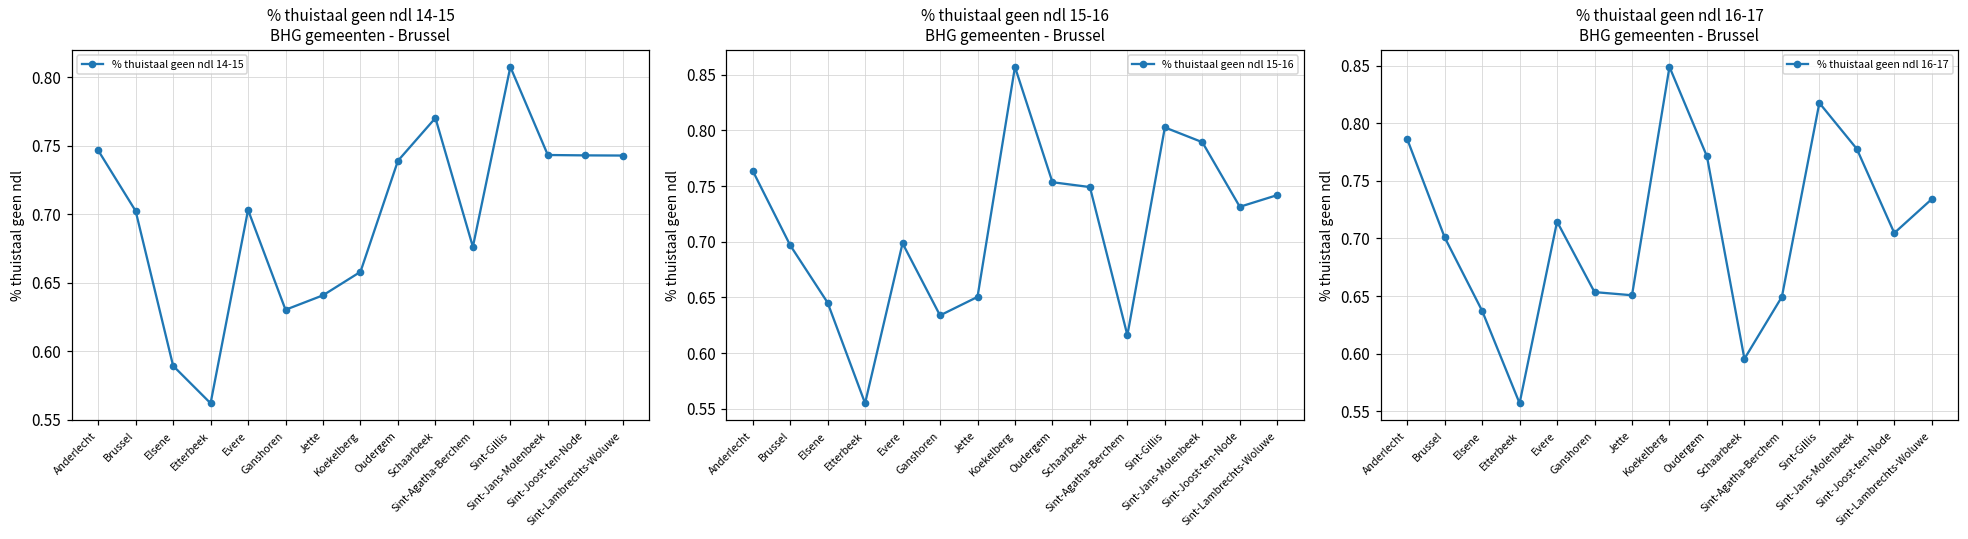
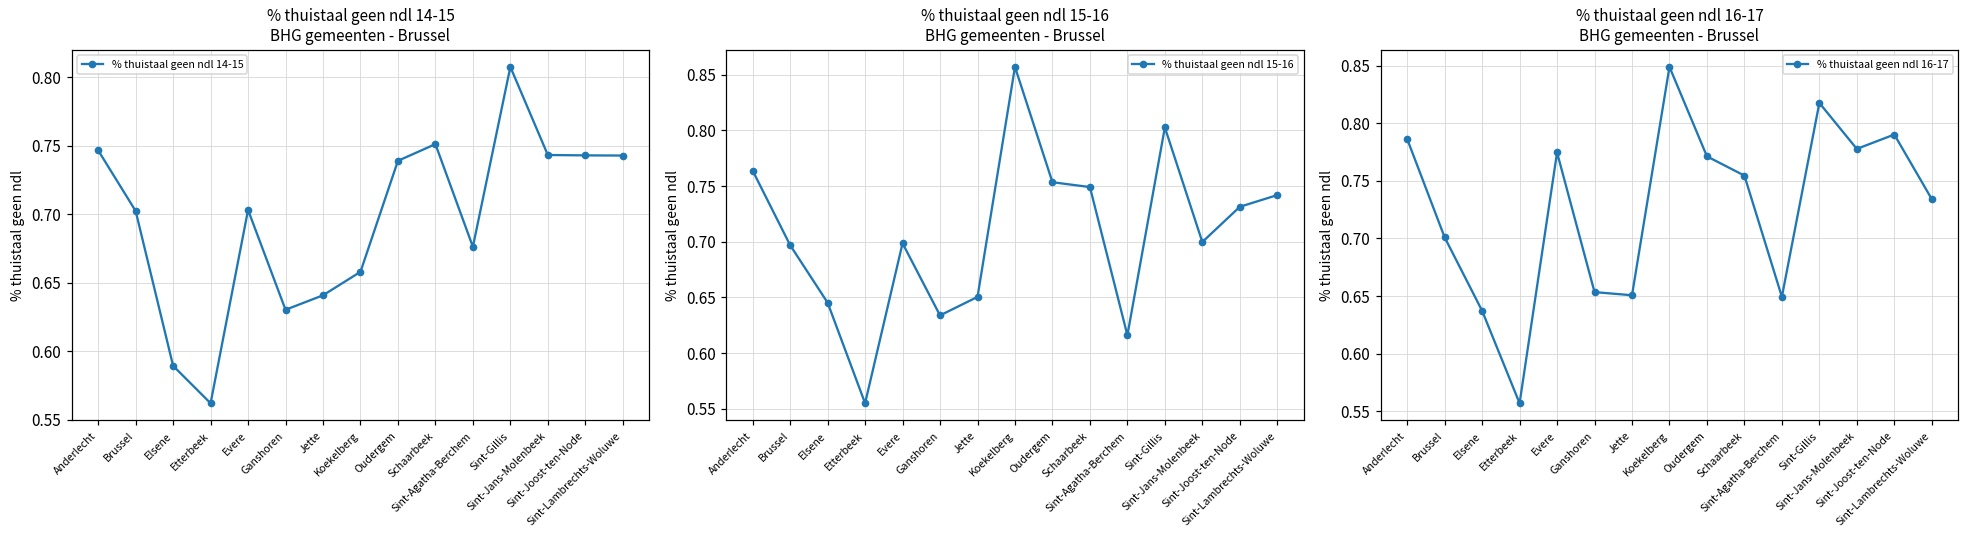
% thuistaal geen ndl 14-15 BHG gemeenten - Brussel, Schaarbeek: 0.770 -> 0.751
% thuistaal geen ndl 15-16 BHG gemeenten - Brussel, Sint-Jans-Molenbeek: 0.789 -> 0.700
% thuistaal geen ndl 16-17 BHG gemeenten - Brussel, Evere: 0.715 -> 0.775
% thuistaal geen ndl 16-17 BHG gemeenten - Brussel, Schaarbeek: 0.596 -> 0.755
% thuistaal geen ndl 16-17 BHG gemeenten - Brussel, Sint-Joost-ten-Node: 0.705 -> 0.790
